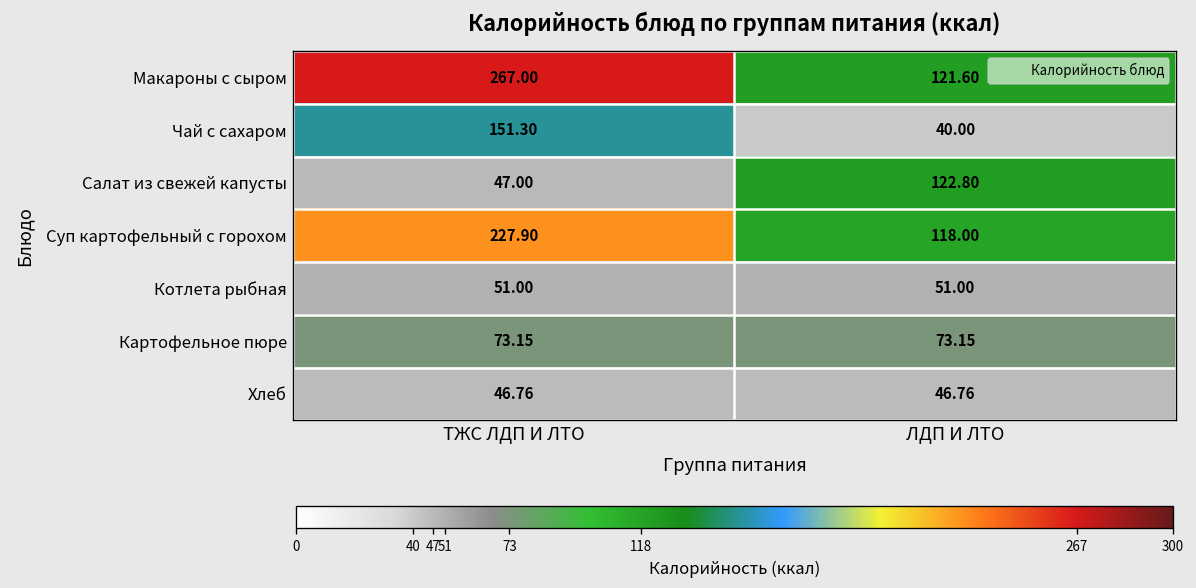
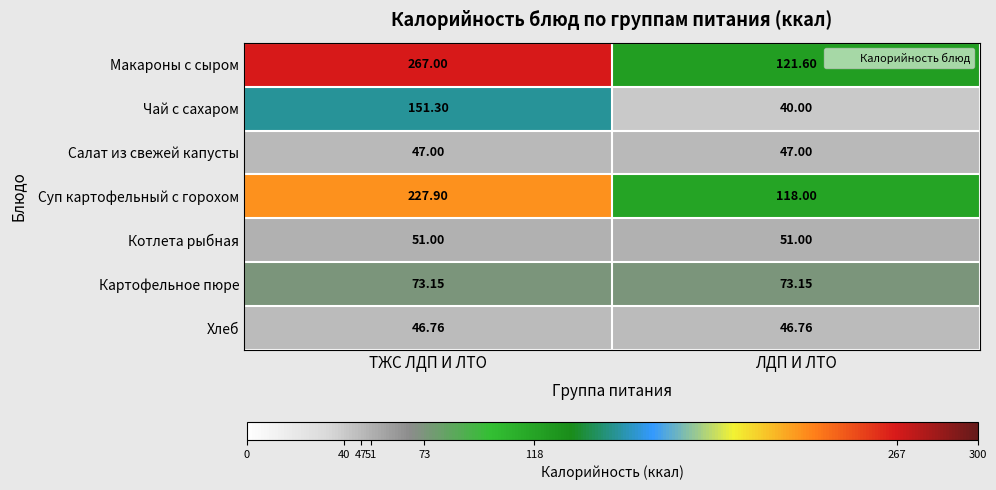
Салат из свежей капусты, ЛДП И ЛТО: 122.80 -> 47.00
